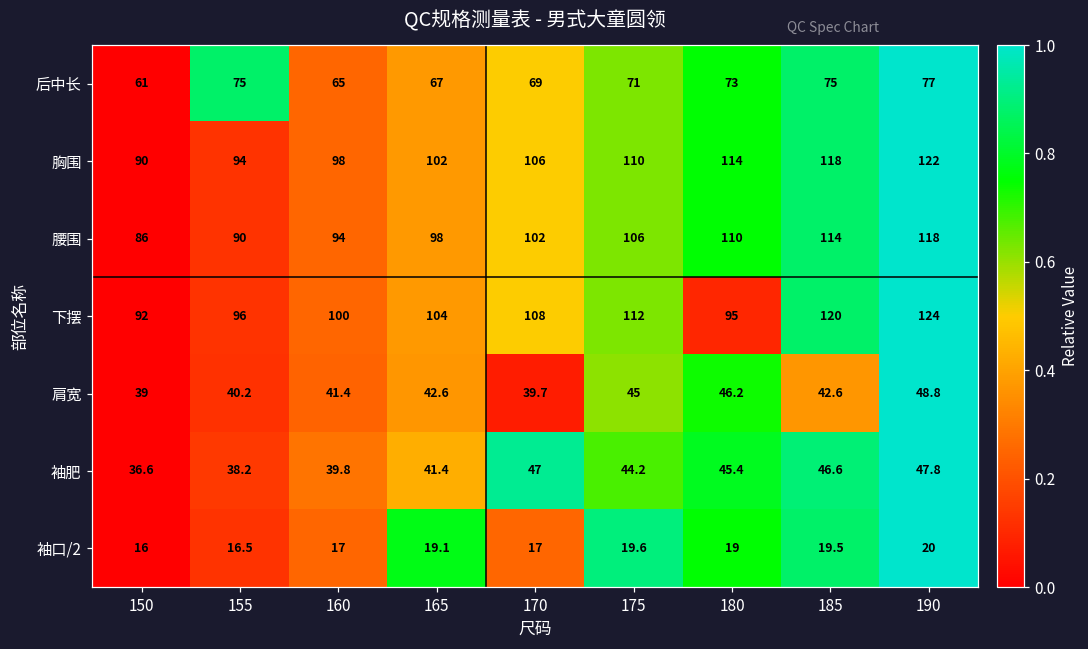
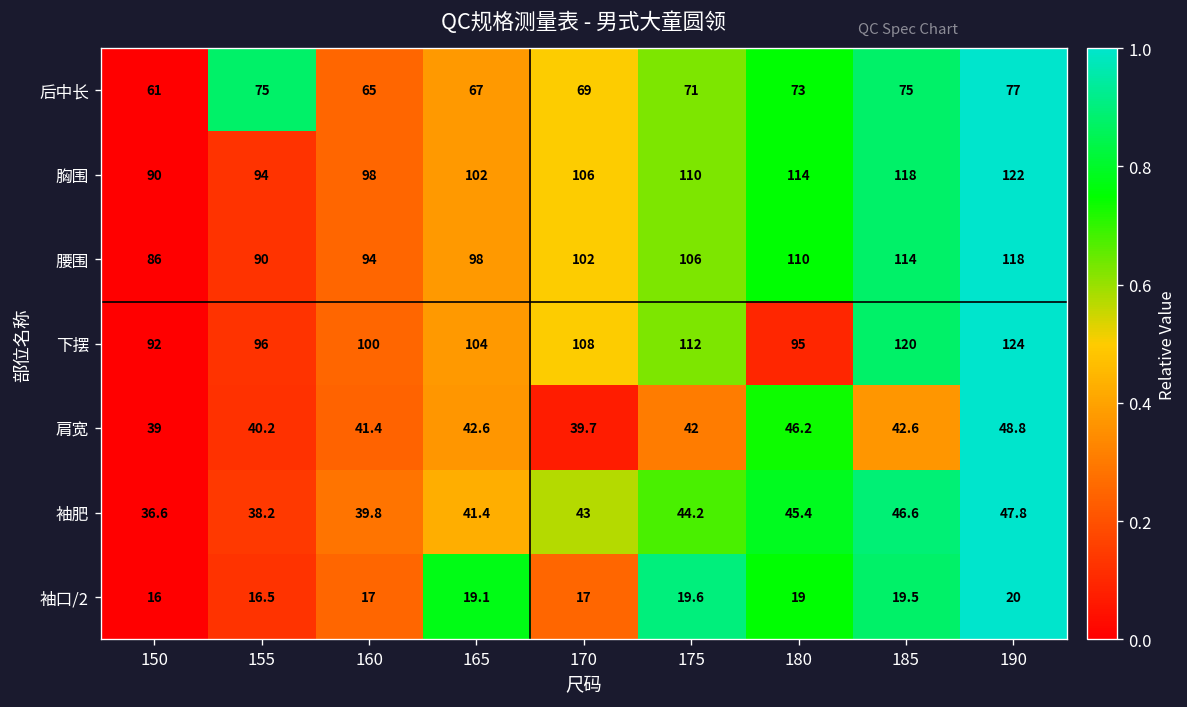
肩宽, 175: 45 -> 42
袖肥, 170: 47 -> 43
